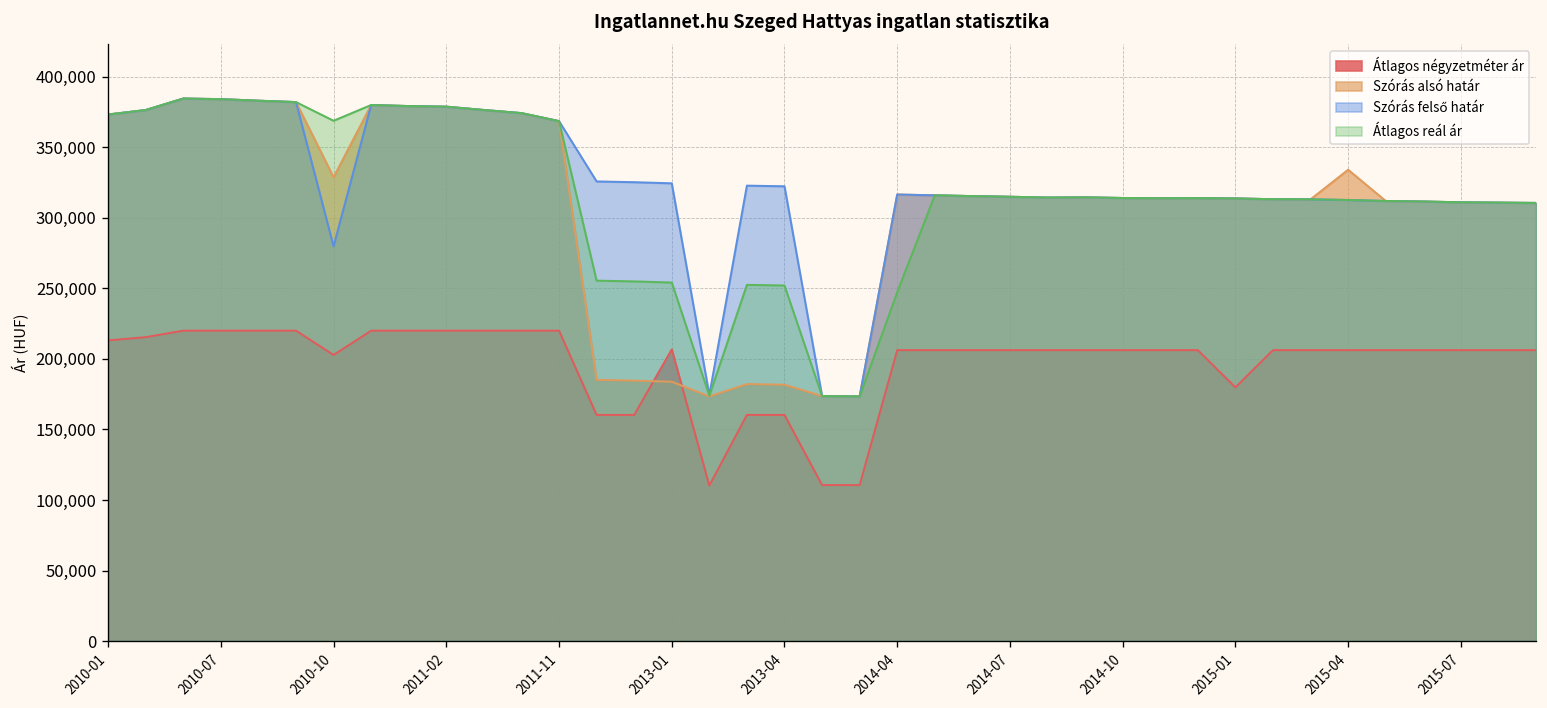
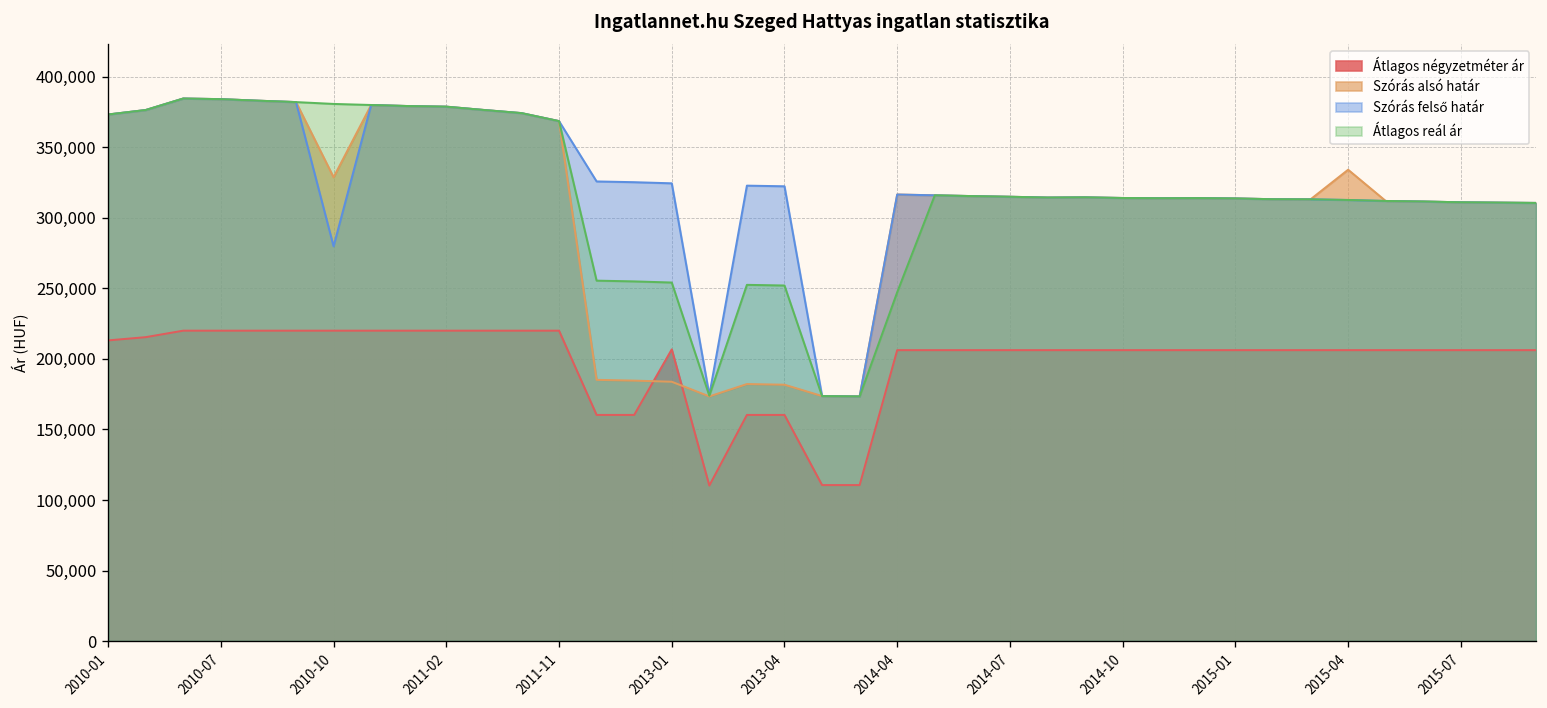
Átlagos négyzetméter ár, 2010-10: 203,000 -> 220,000
Átlagos reál ár, 2010-10: 369,000 -> 381,000
Átlagos négyzetméter ár, 2015-01: 180,000 -> 206,000
